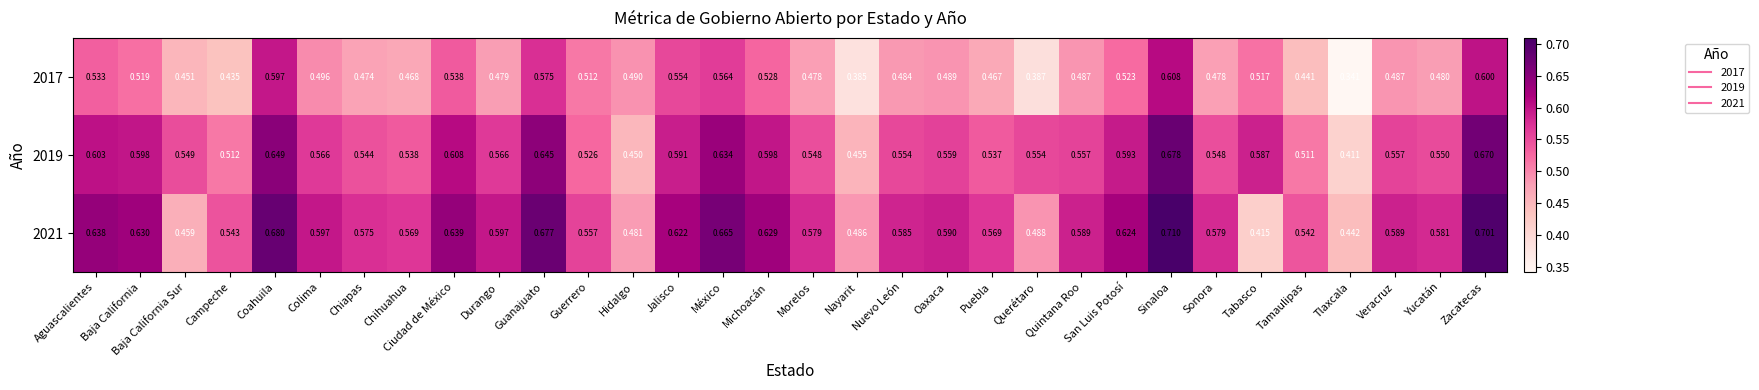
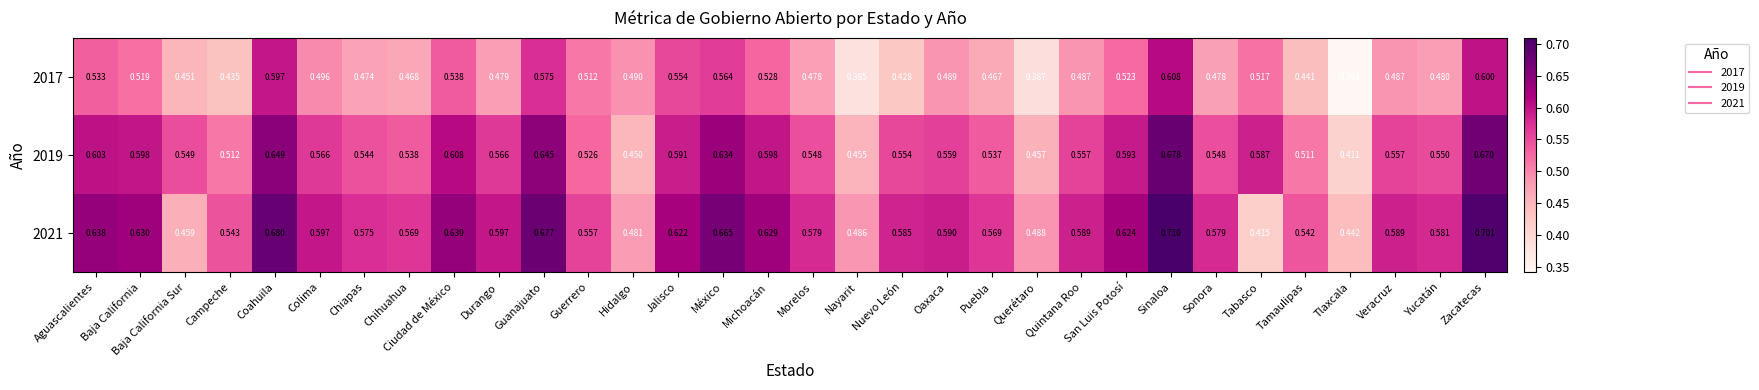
2017, Nuevo León: 0.484 -> 0.428
2019, Querétaro: 0.554 -> 0.457
